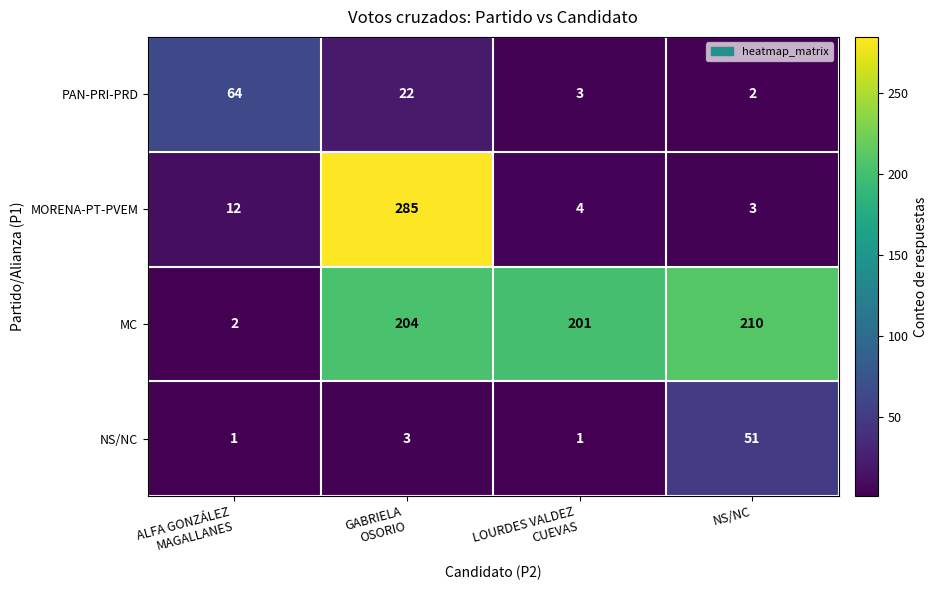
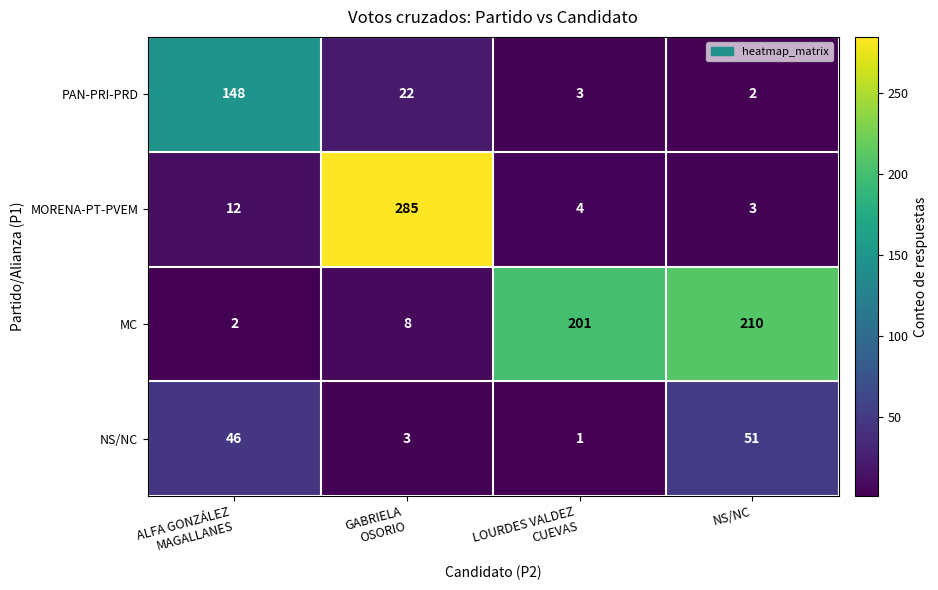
PAN-PRI-PRD, ALFA GONZÁLEZ MAGALLANES: 64 -> 148
MC, GABRIELA OSORIO: 204 -> 8
NS/NC, ALFA GONZÁLEZ MAGALLANES: 1 -> 46
